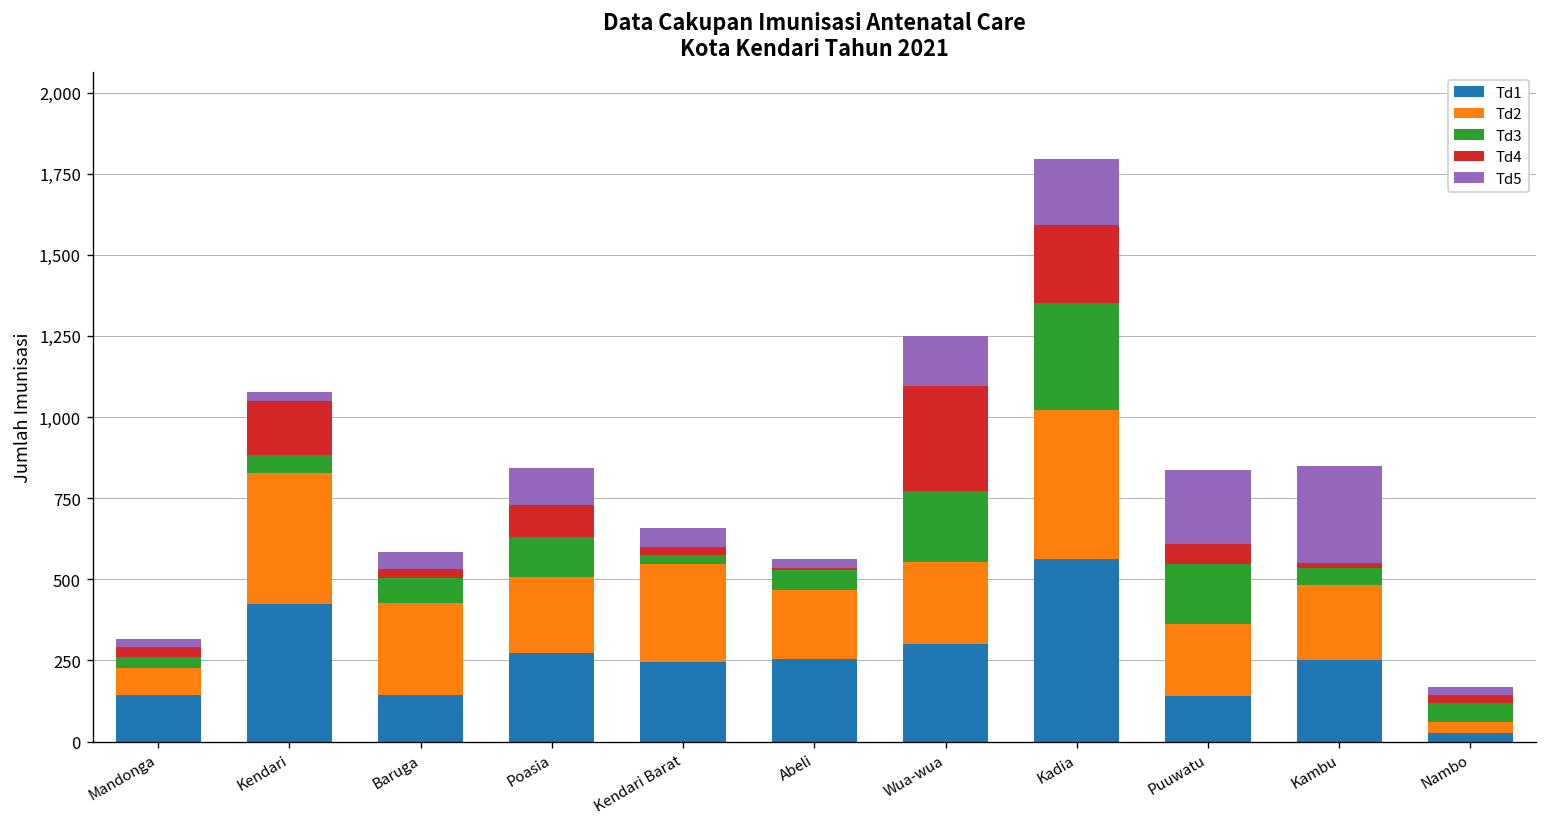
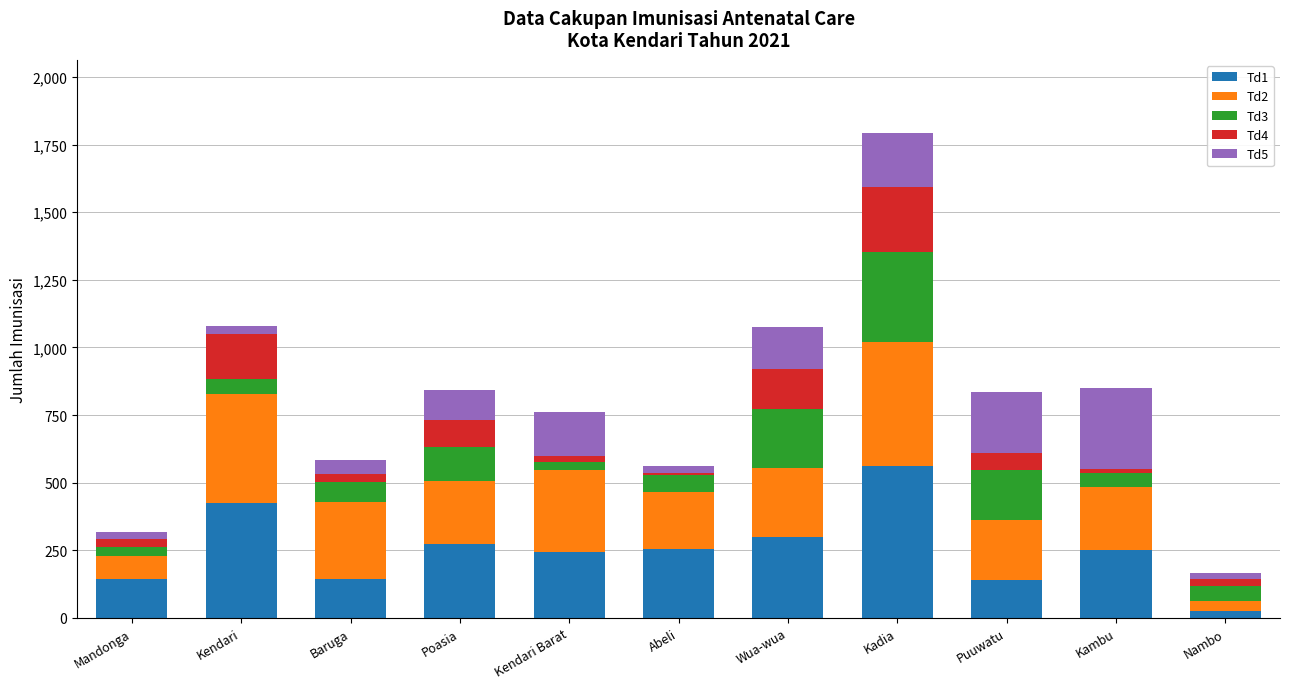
Td5, Kendari Barat: 60 -> 160
Td4, Wua-wua: 320 -> 150
